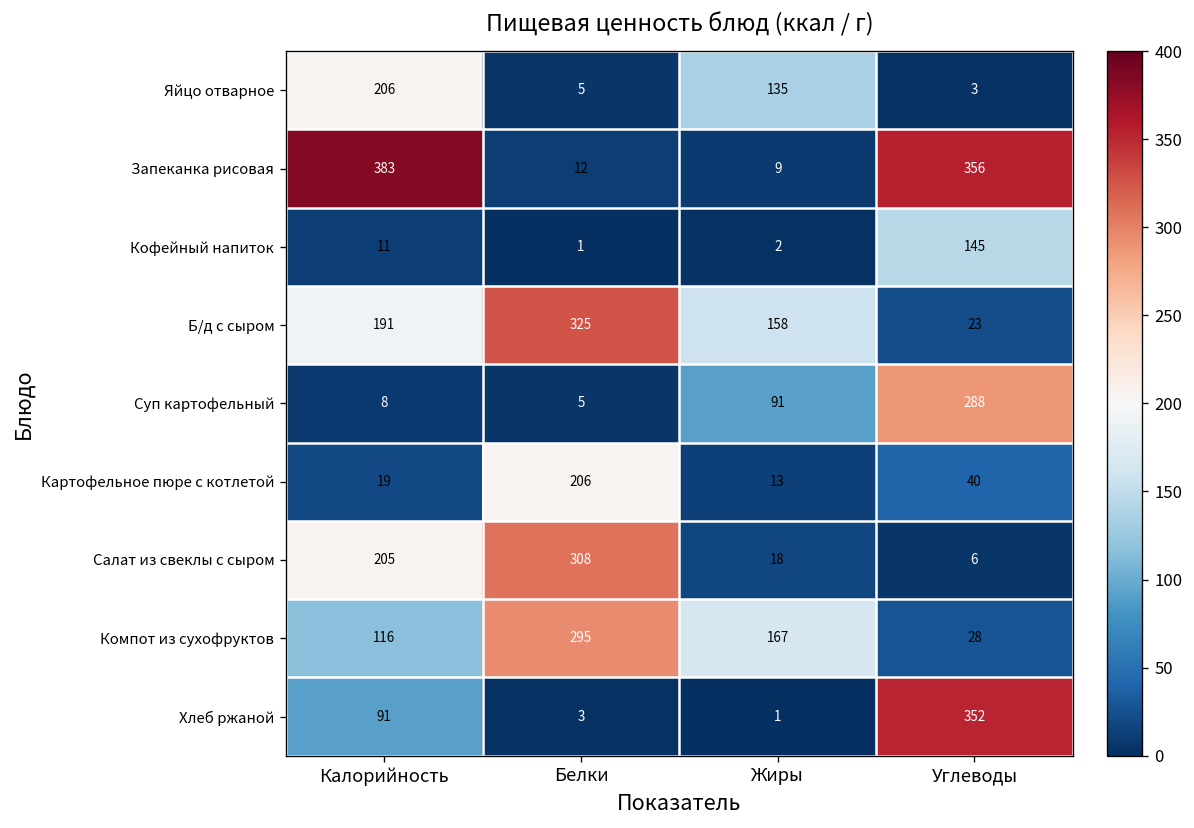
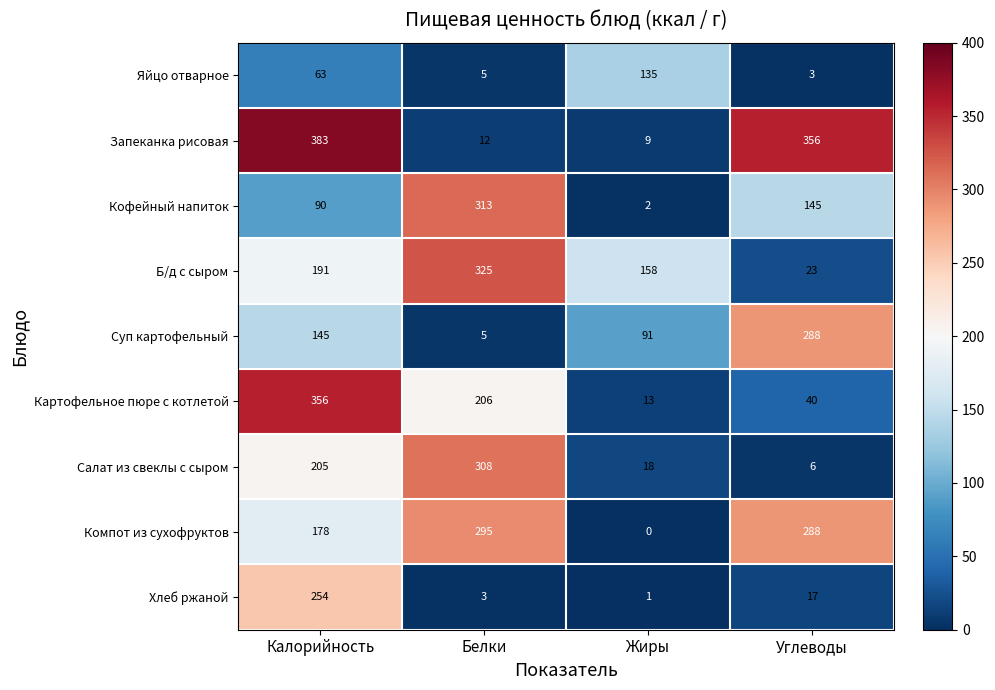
Яйцо отварное, Калорийность: 206 -> 63
Кофейный напиток, Калорийность: 11 -> 90
Кофейный напиток, Белки: 1 -> 313
Суп картофельный, Калорийность: 8 -> 145
Картофельное пюре с котлетой, Калорийность: 19 -> 356
Компот из сухофруктов, Калорийность: 116 -> 178
Компот из сухофруктов, Жиры: 167 -> 0
Компот из сухофруктов, Углеводы: 28 -> 288
Хлеб ржаной, Калорийность: 91 -> 254
Хлеб ржаной, Углеводы: 352 -> 17
